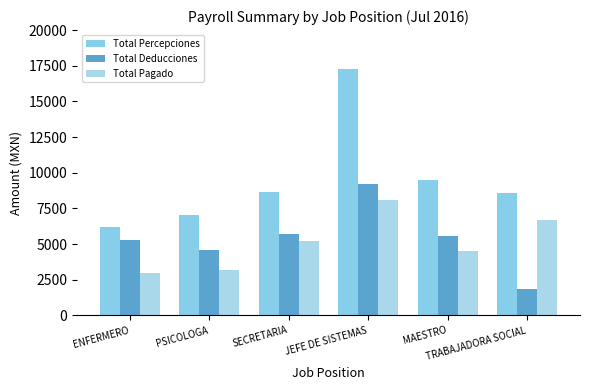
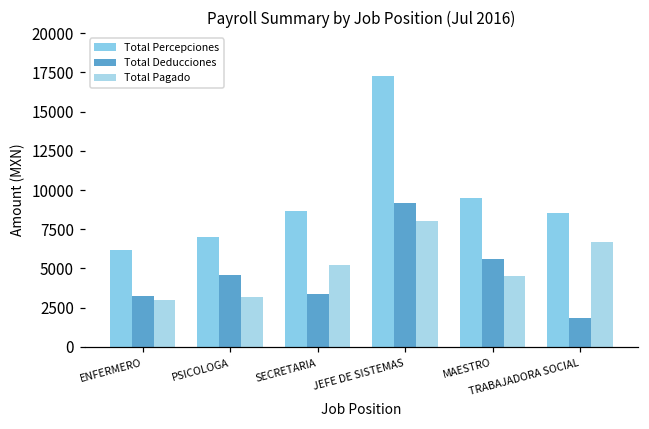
Total Deducciones, ENFERMERO: 5300 -> 3200
Total Deducciones, SECRETARIA: 5700 -> 3400
